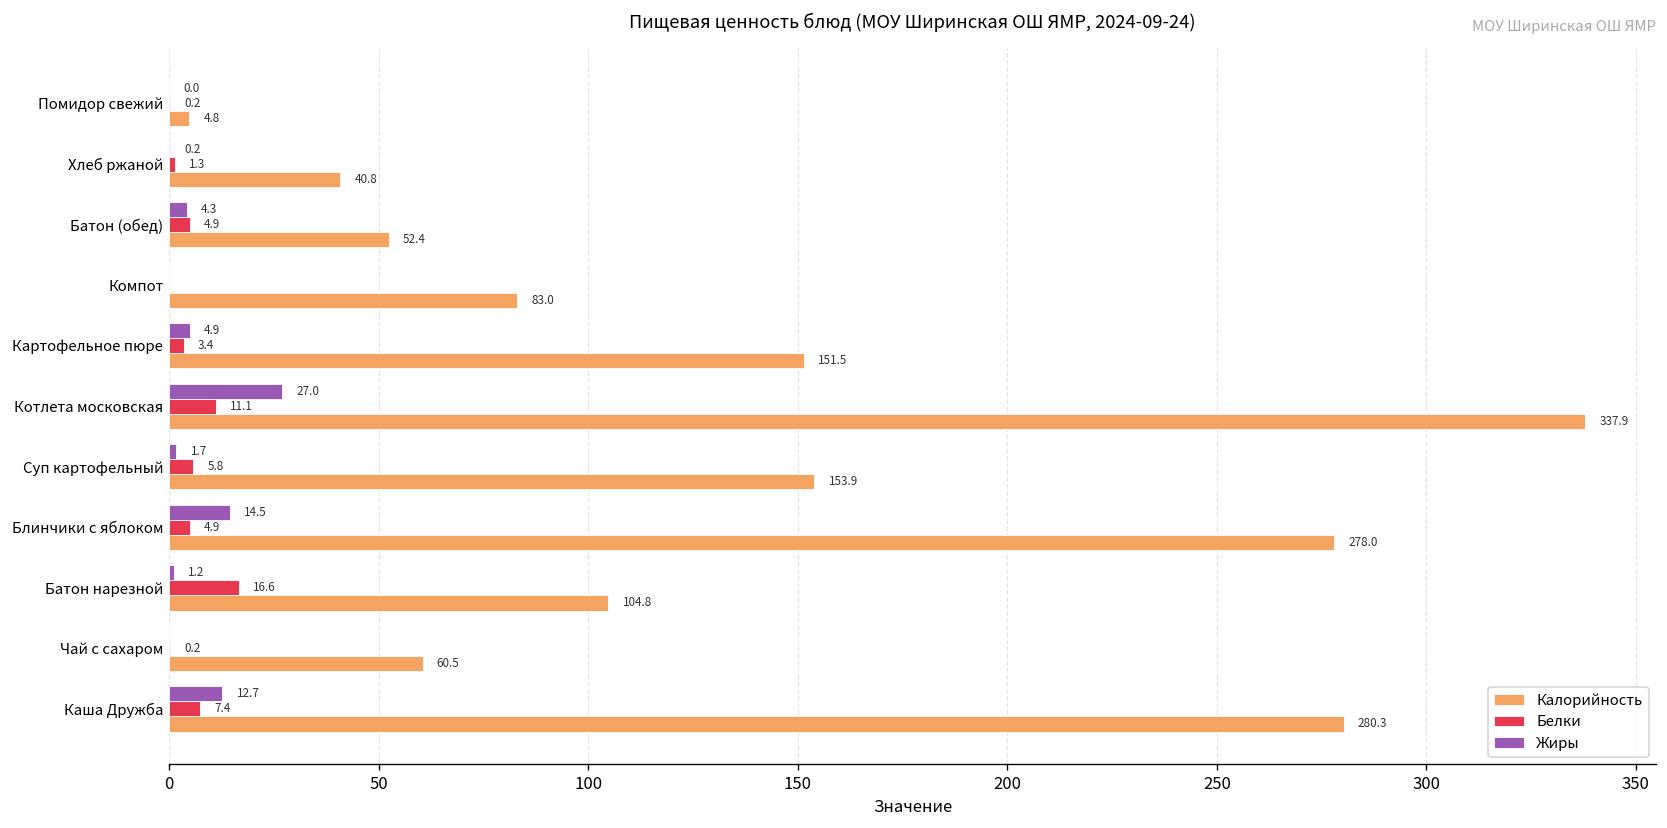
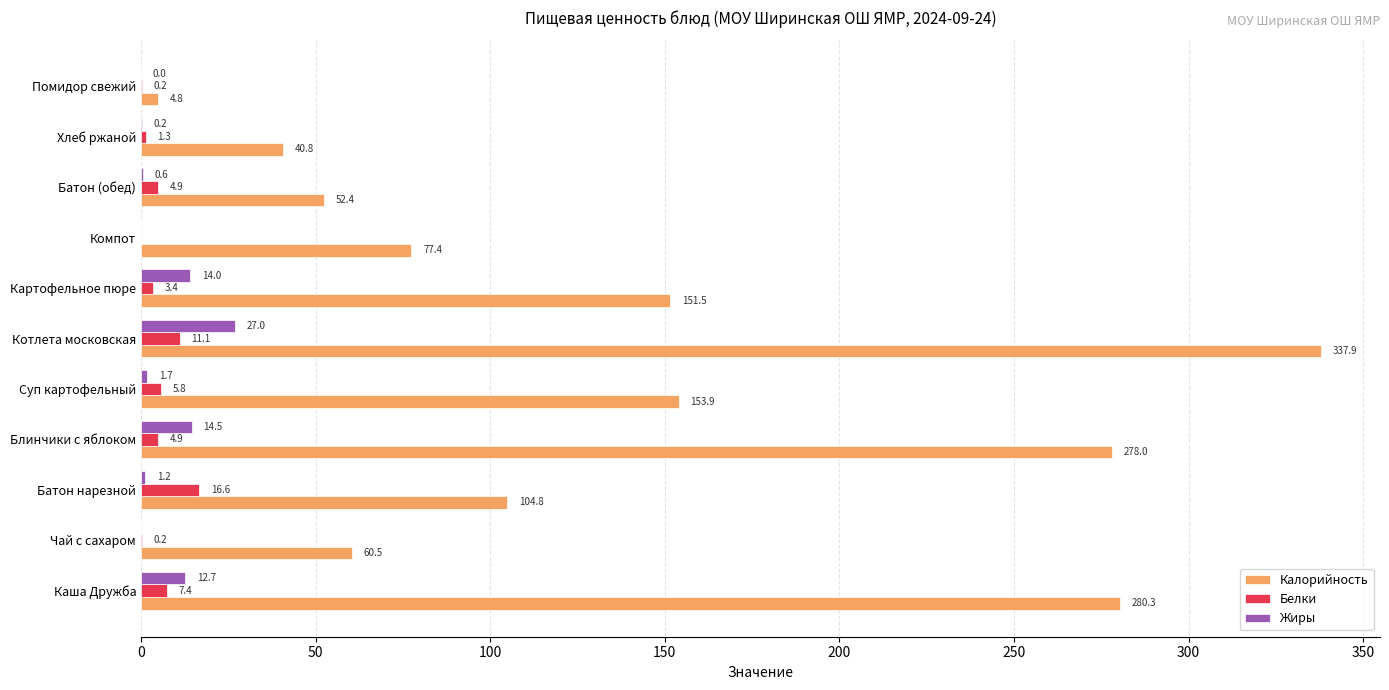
Жиры, Батон (обед): 4.3 -> 0.6
Калорийность, Компот: 83.0 -> 77.4
Жиры, Картофельное пюре: 4.9 -> 14.0
